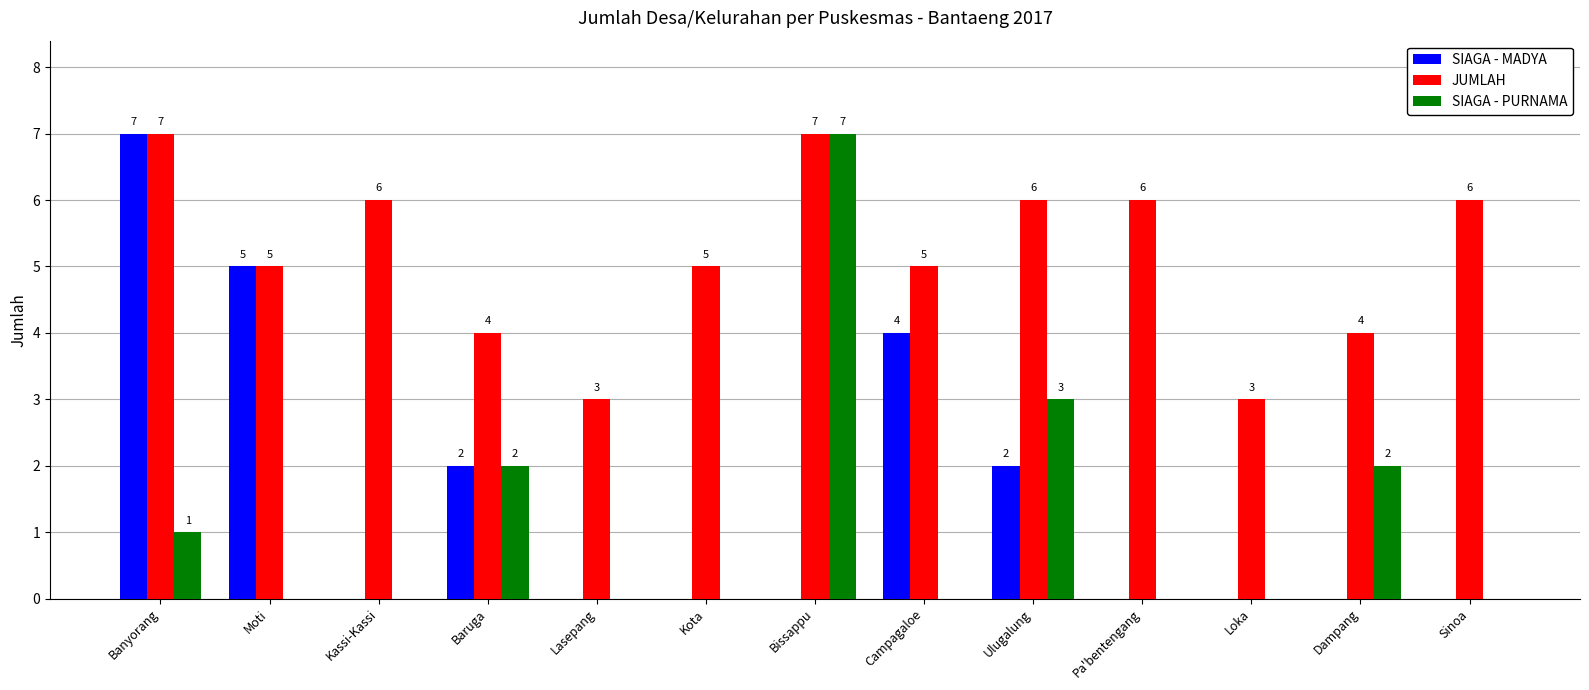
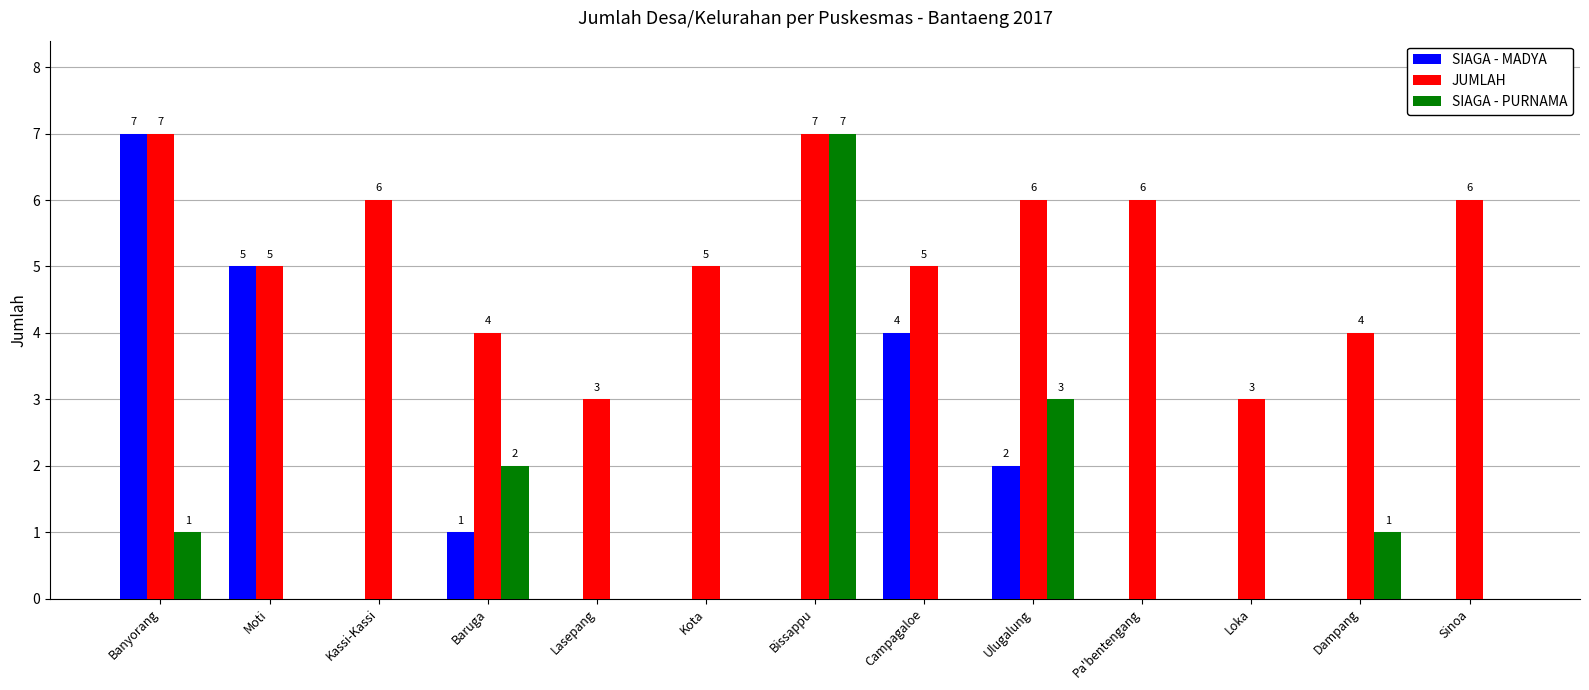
SIAGA - MADYA, Baruga: 2 -> 1
SIAGA - PURNAMA, Dampang: 2 -> 1
